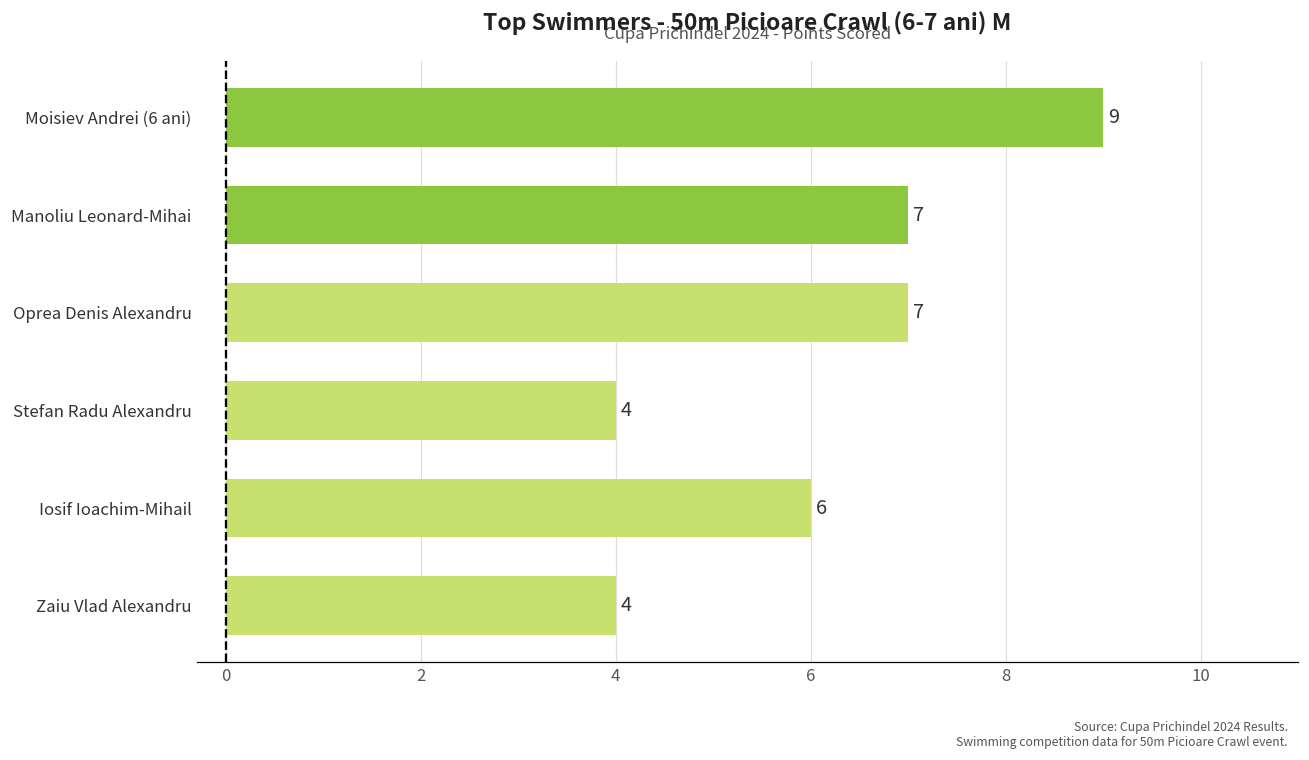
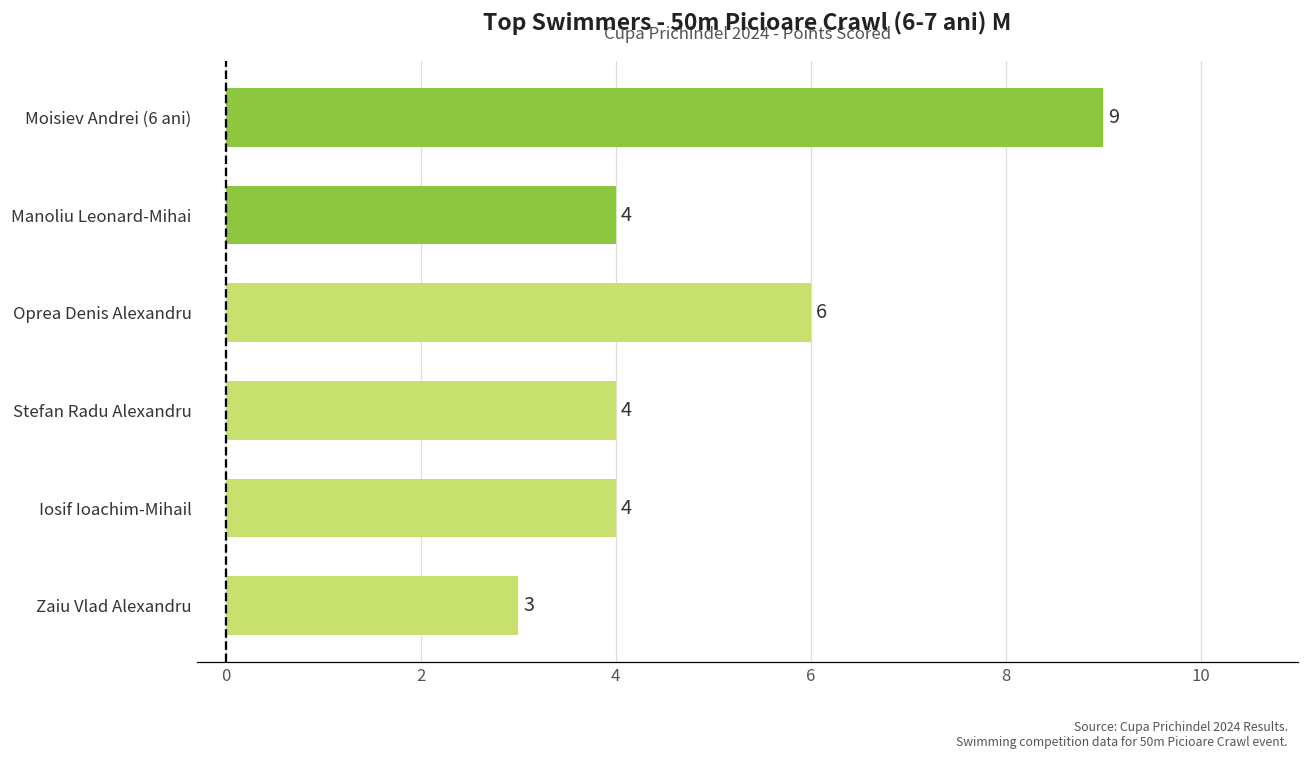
Manoliu Leonard-Mihai: 7 -> 4
Oprea Denis Alexandru: 7 -> 6
Iosif Ioachim-Mihail: 6 -> 4
Zaiu Vlad Alexandru: 4 -> 3
